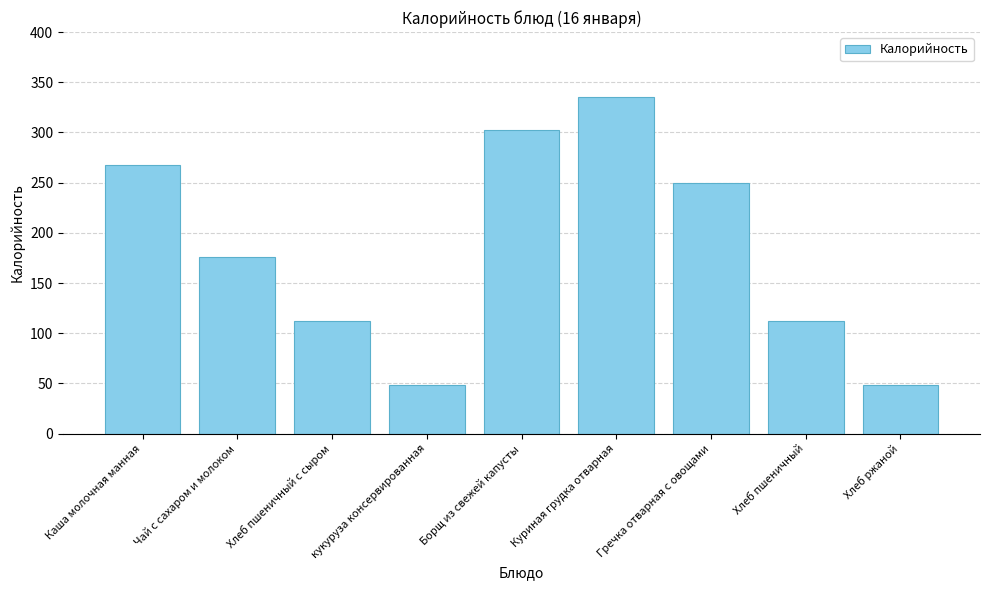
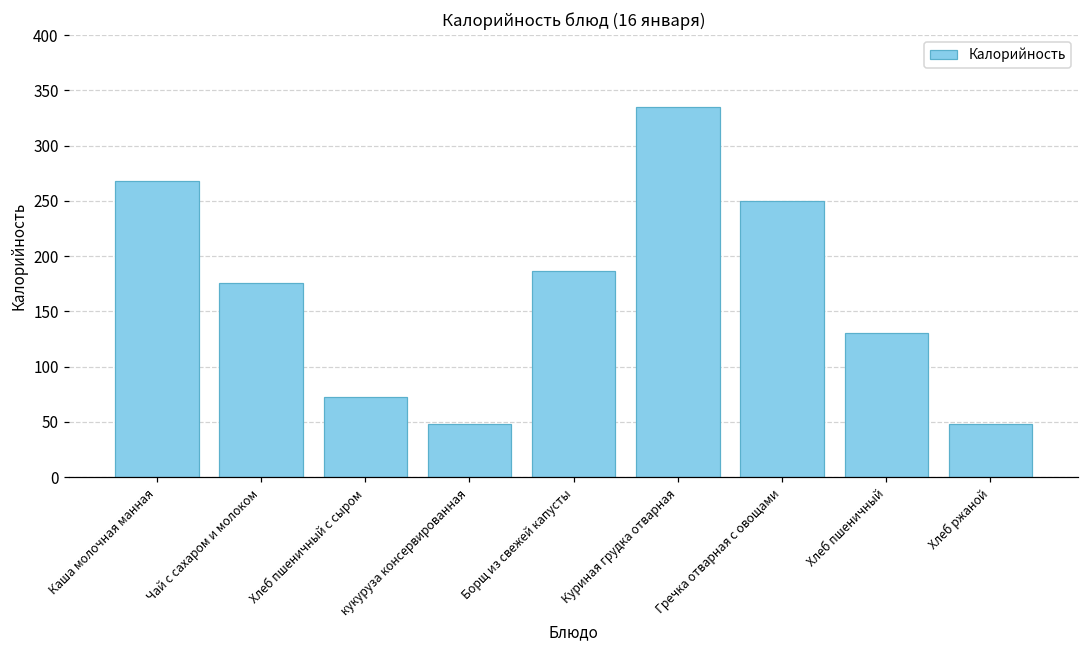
Хлеб пшеничный с сыром: 112 -> 72
Борщ из свежей капусты: 302 -> 187
Хлеб пшеничный: 112 -> 131
